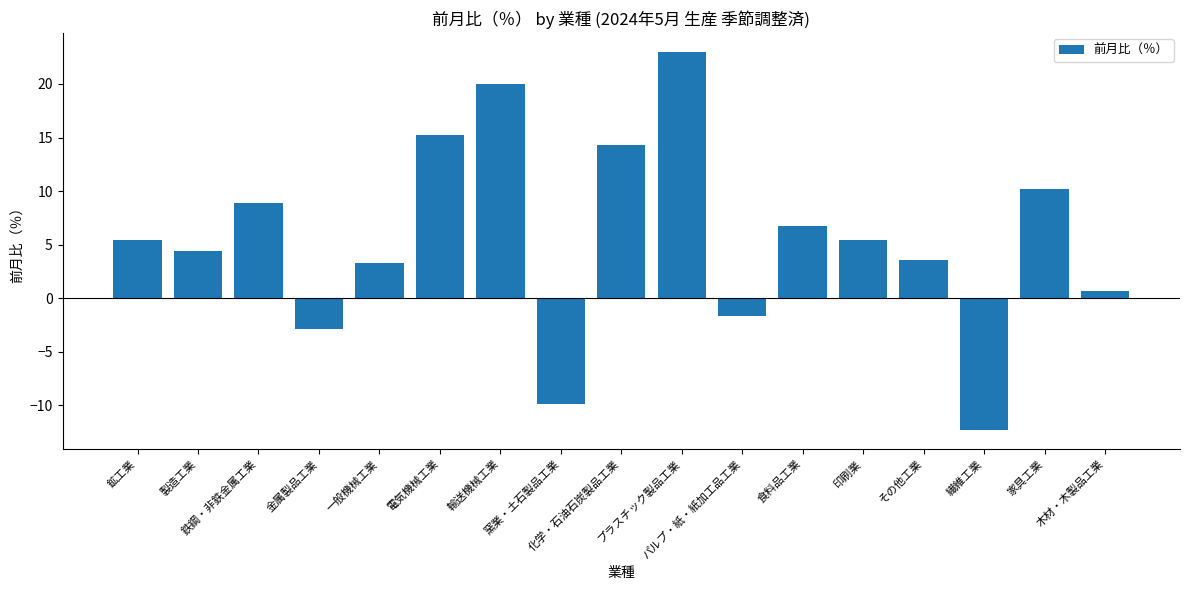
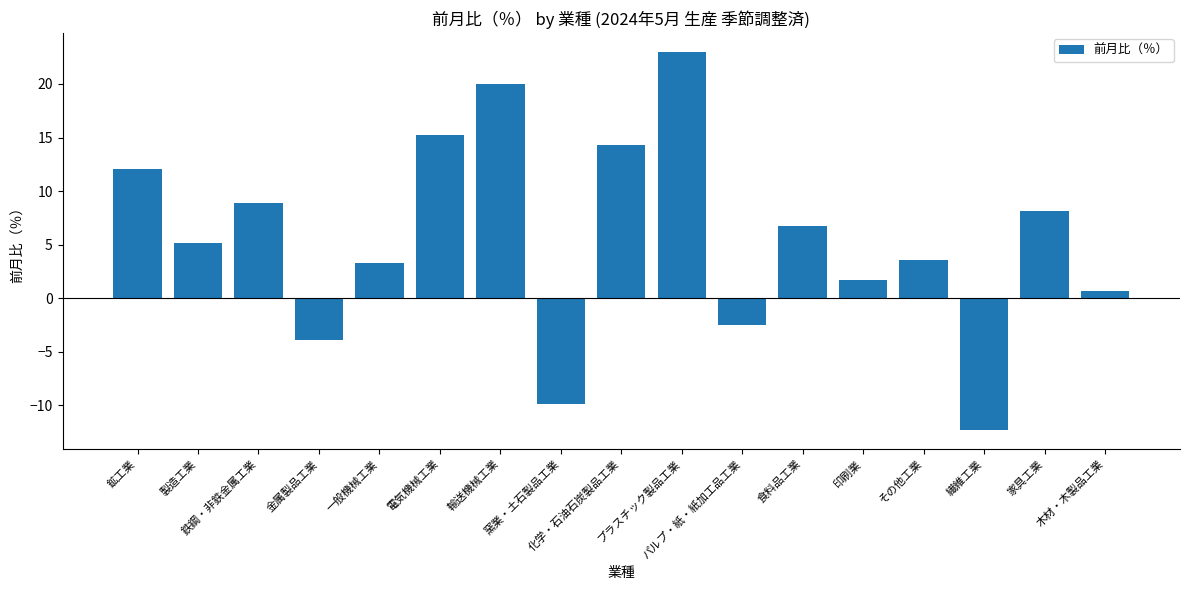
鉱工業: 5.4 -> 12.1
製造工業: 4.4 -> 5.2
金属製品工業: -2.9 -> -3.9
パルプ・紙・紙加工品工業: -1.7 -> -2.5
印刷業: 5.4 -> 1.7
家具工業: 10.2 -> 8.1
